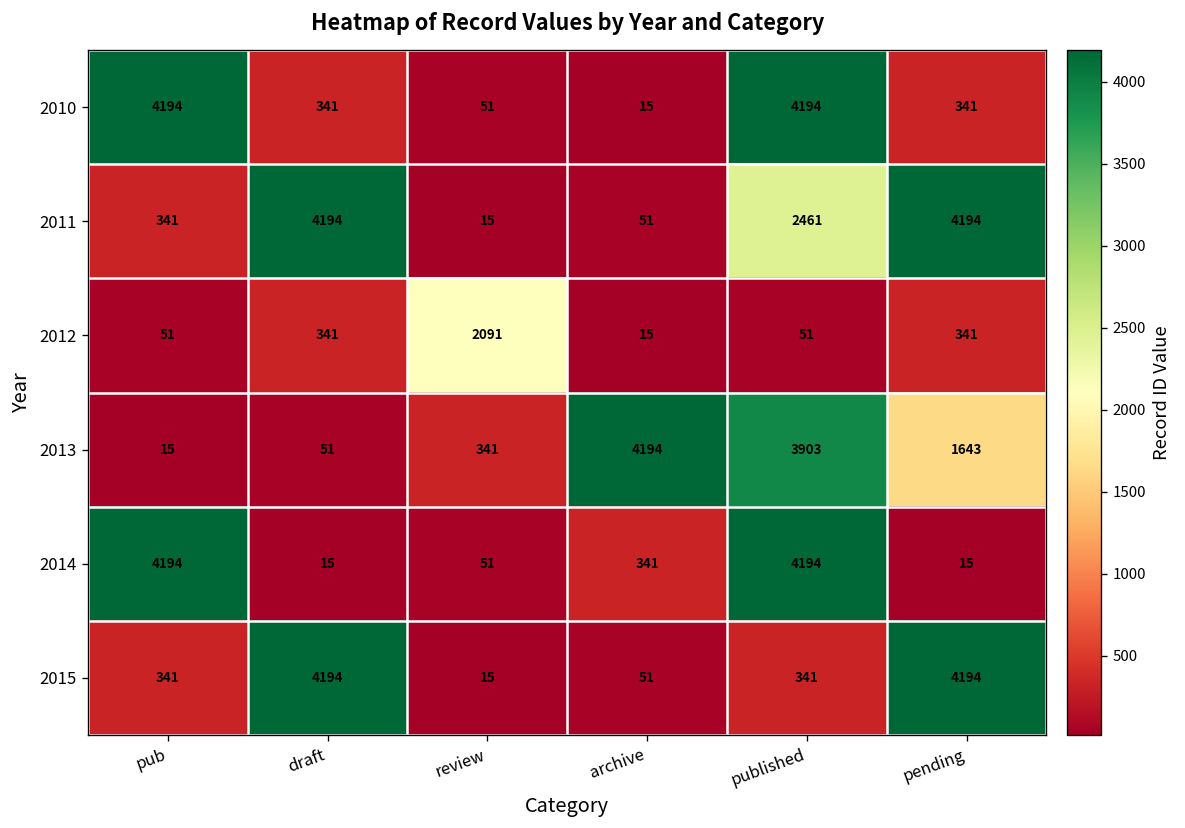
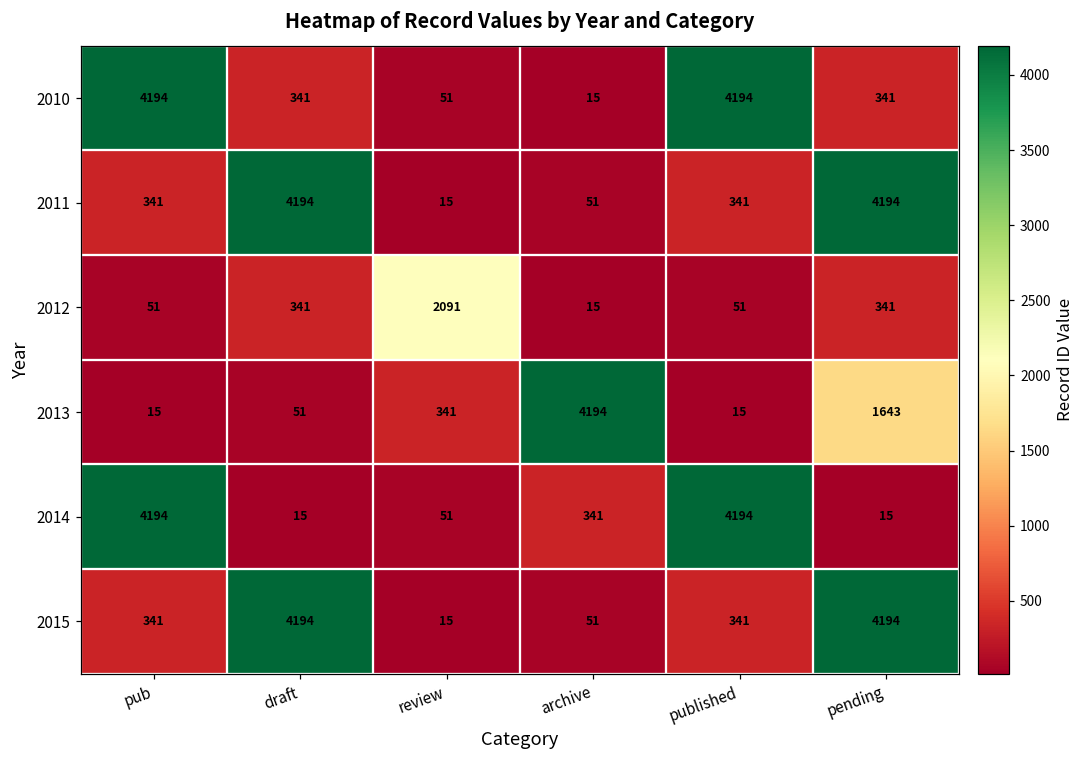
2011, published: 2461 -> 341
2013, published: 3903 -> 15
